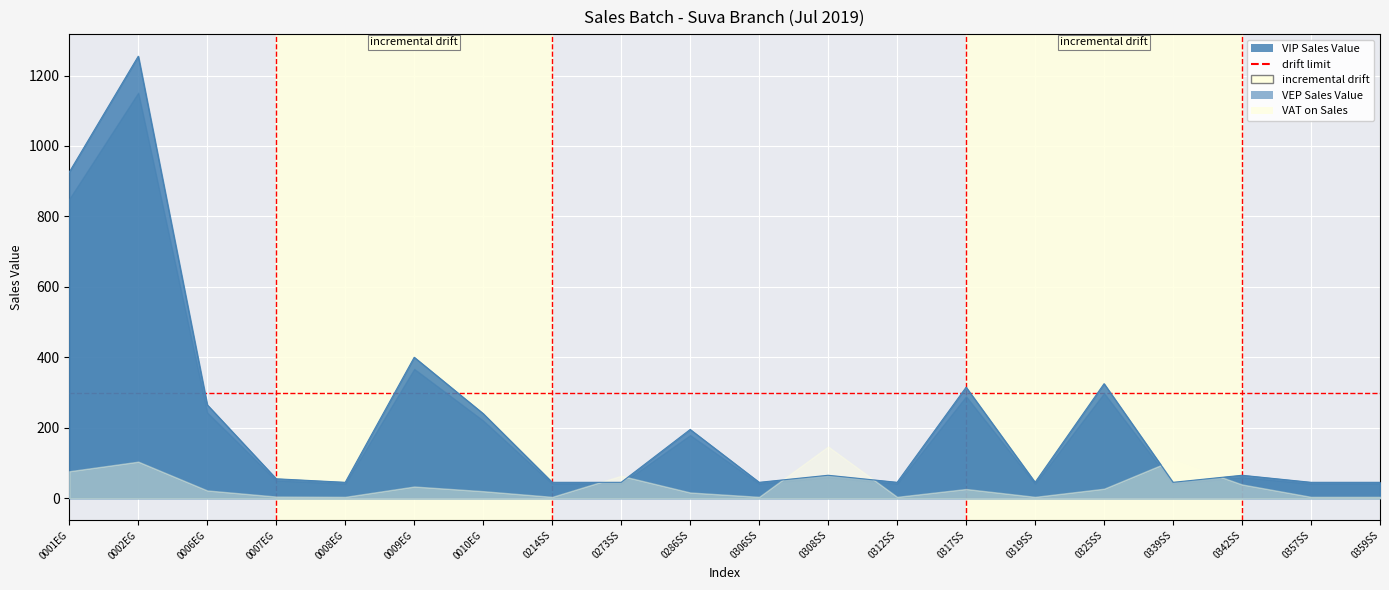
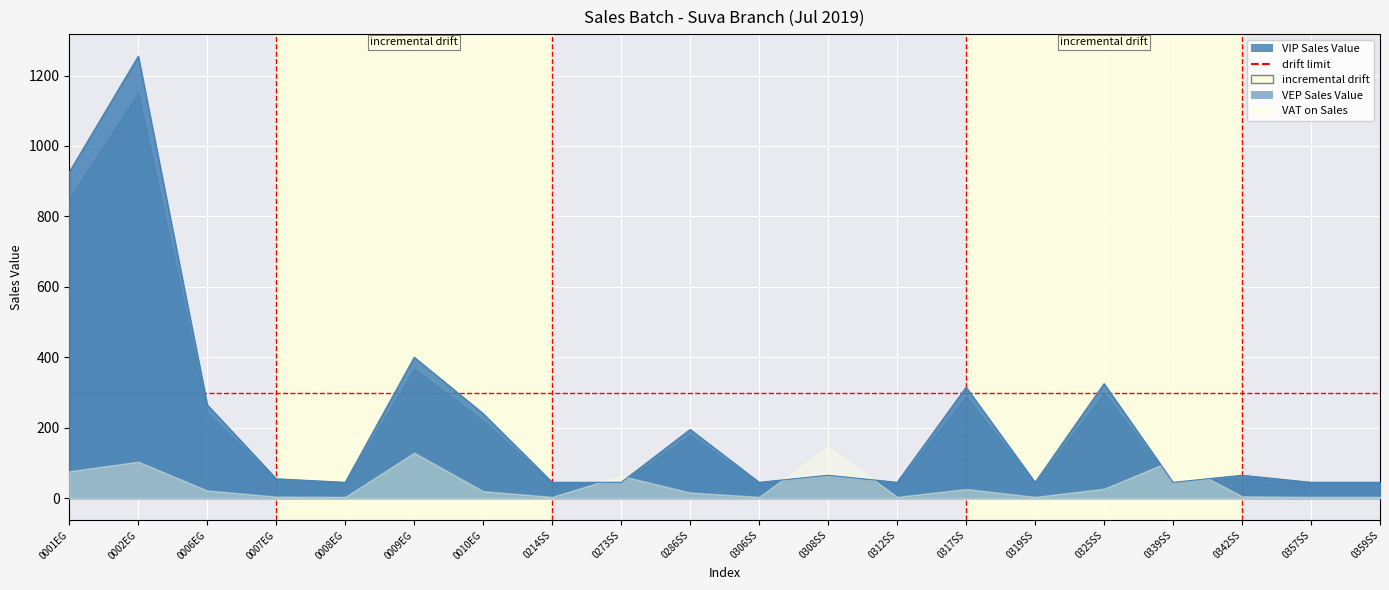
VAT on Sales, 0009EG: 30 -> 130
VAT on Sales, 0342SS: 40 -> 10
